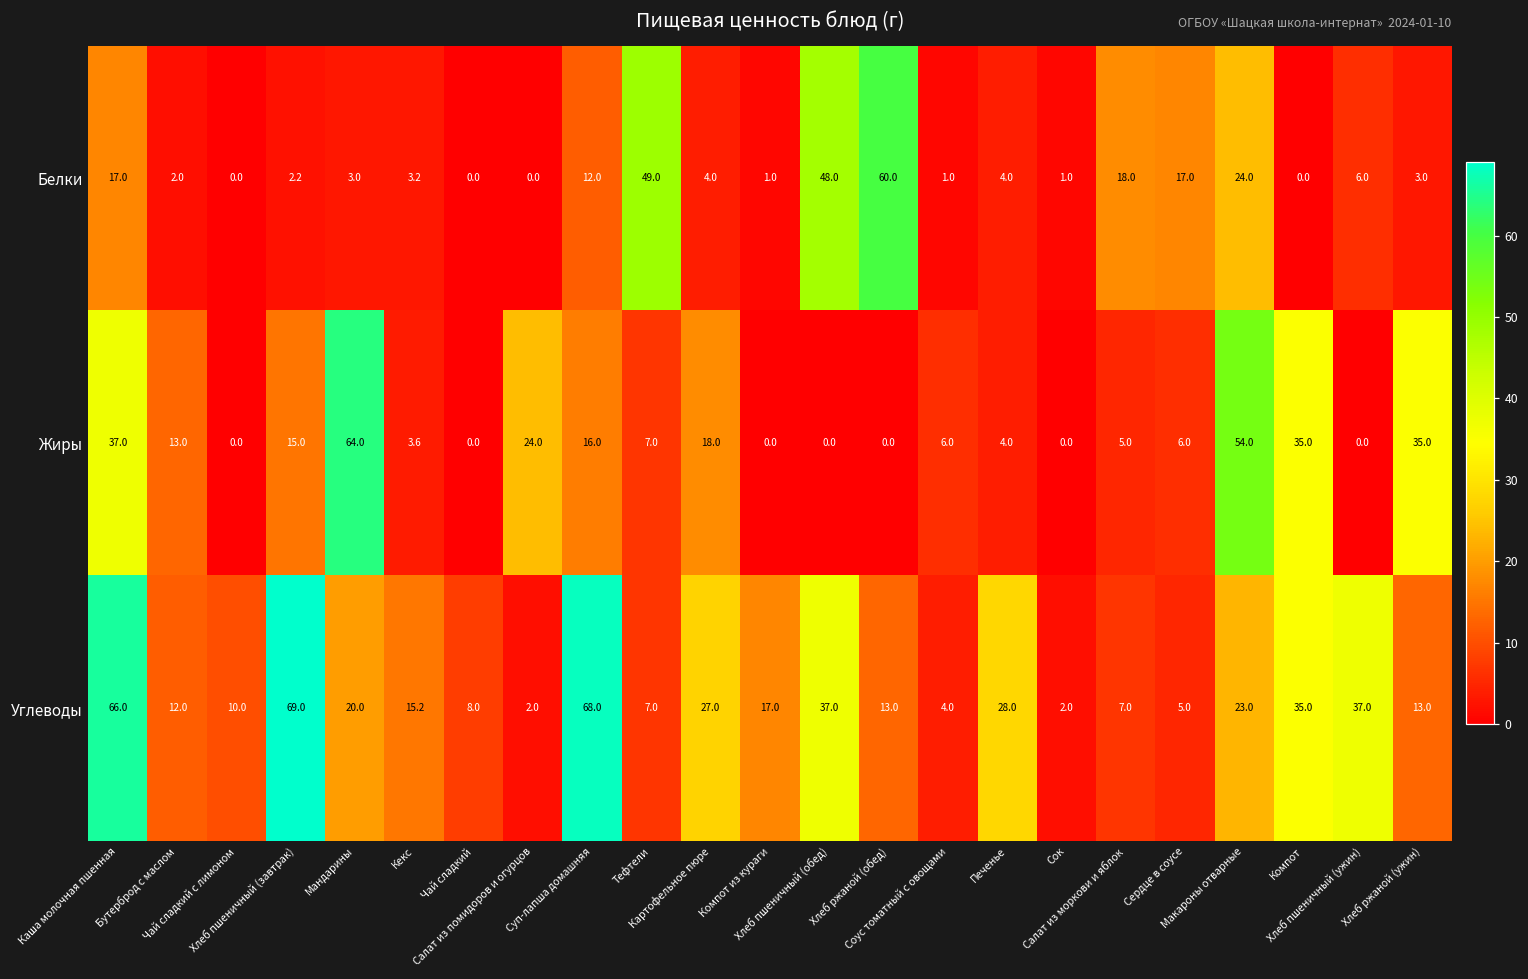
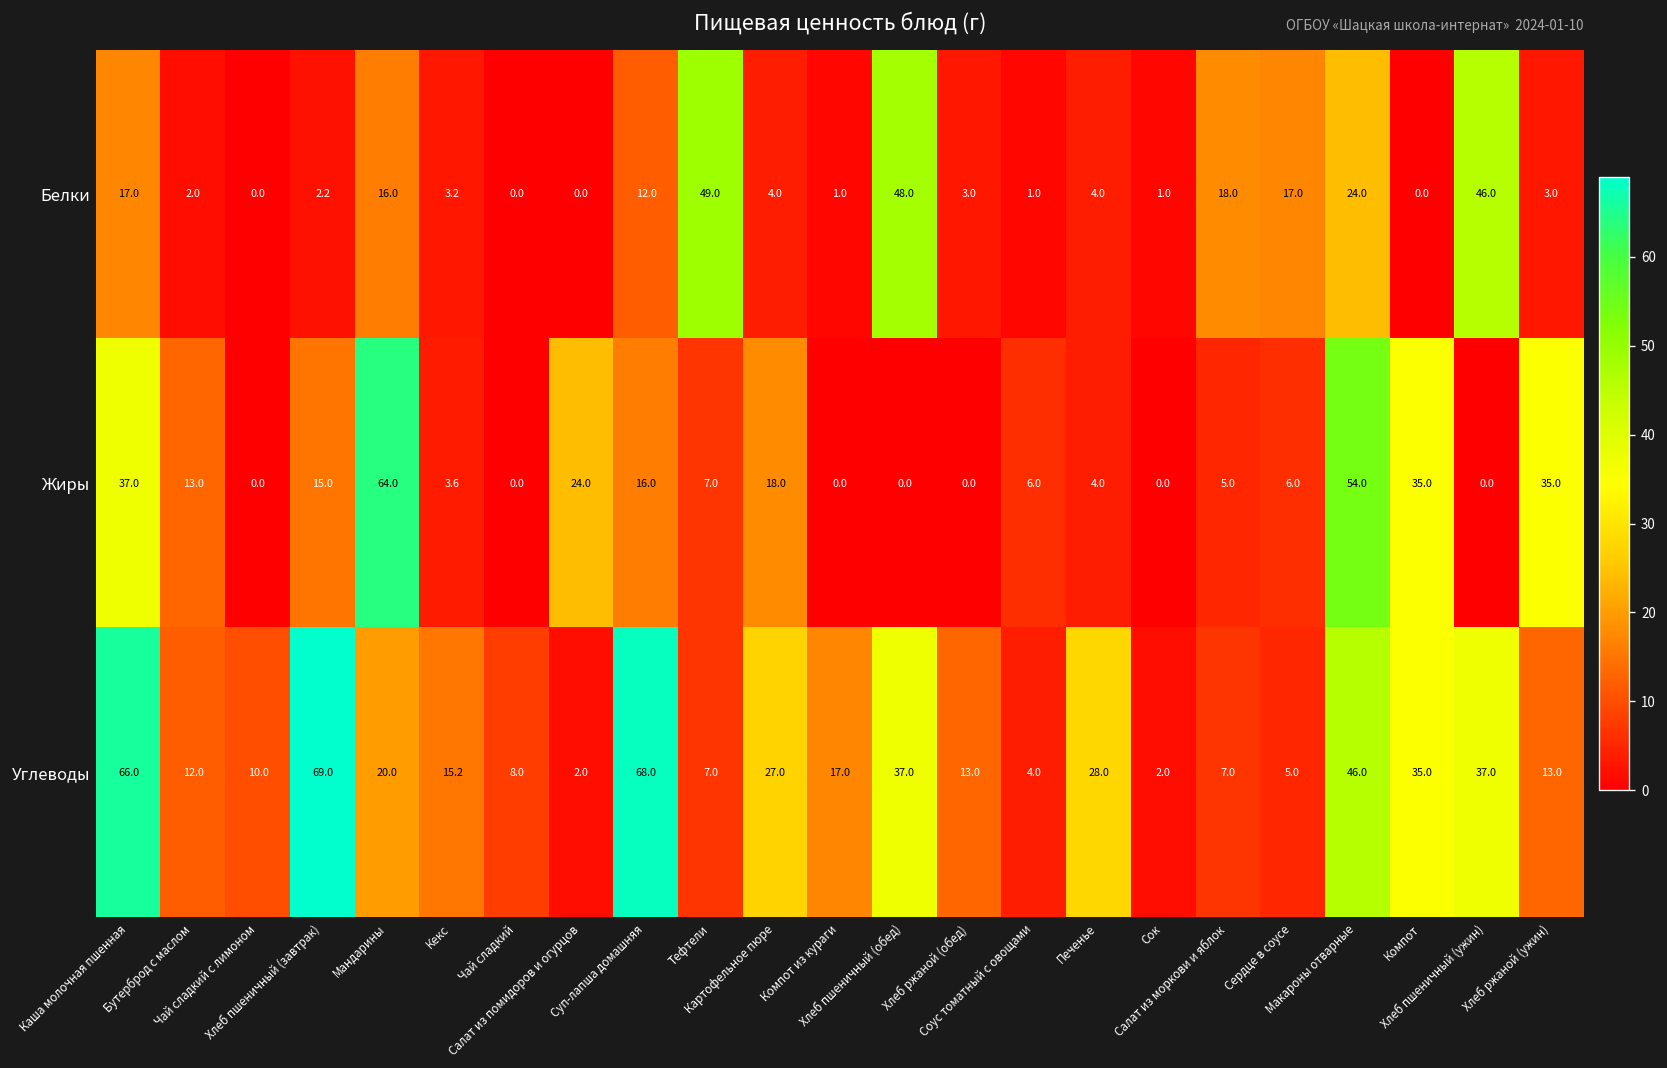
Белки, Мандарины: 3.0 -> 16.0
Белки, Хлеб ржаной (обед): 60.0 -> 3.0
Белки, Хлеб пшеничный (ужин): 6.0 -> 46.0
Углеводы, Макароны отварные: 23.0 -> 46.0
